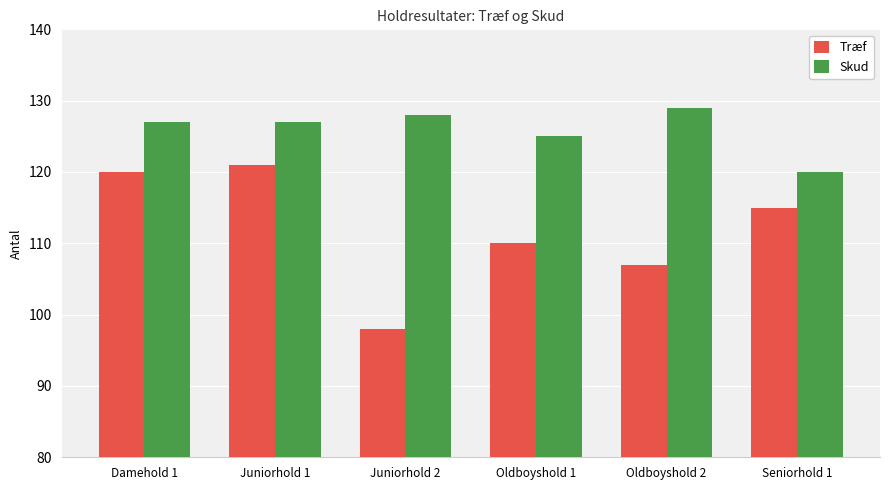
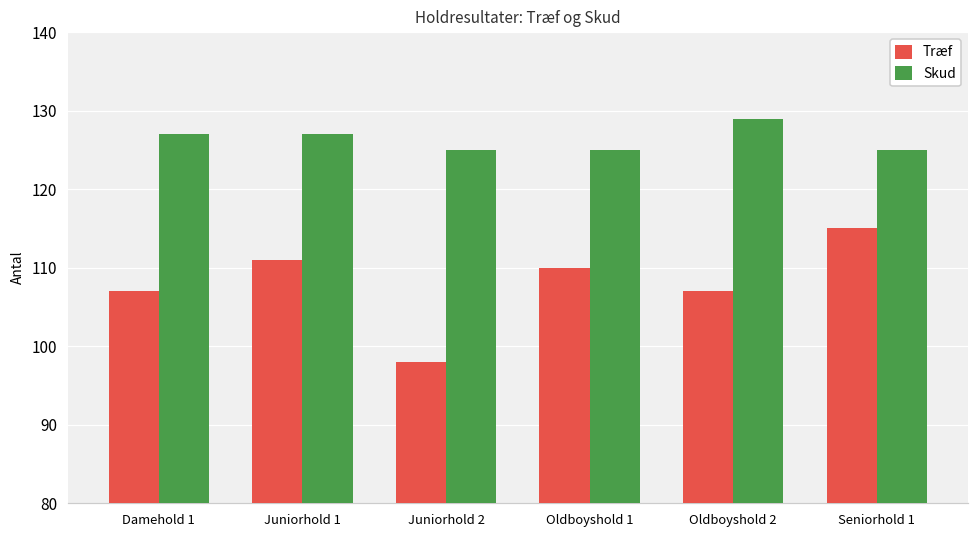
Træf, Damehold 1: 120 -> 107
Træf, Juniorhold 1: 121 -> 111
Skud, Juniorhold 2: 128 -> 125
Skud, Seniorhold 1: 120 -> 125
